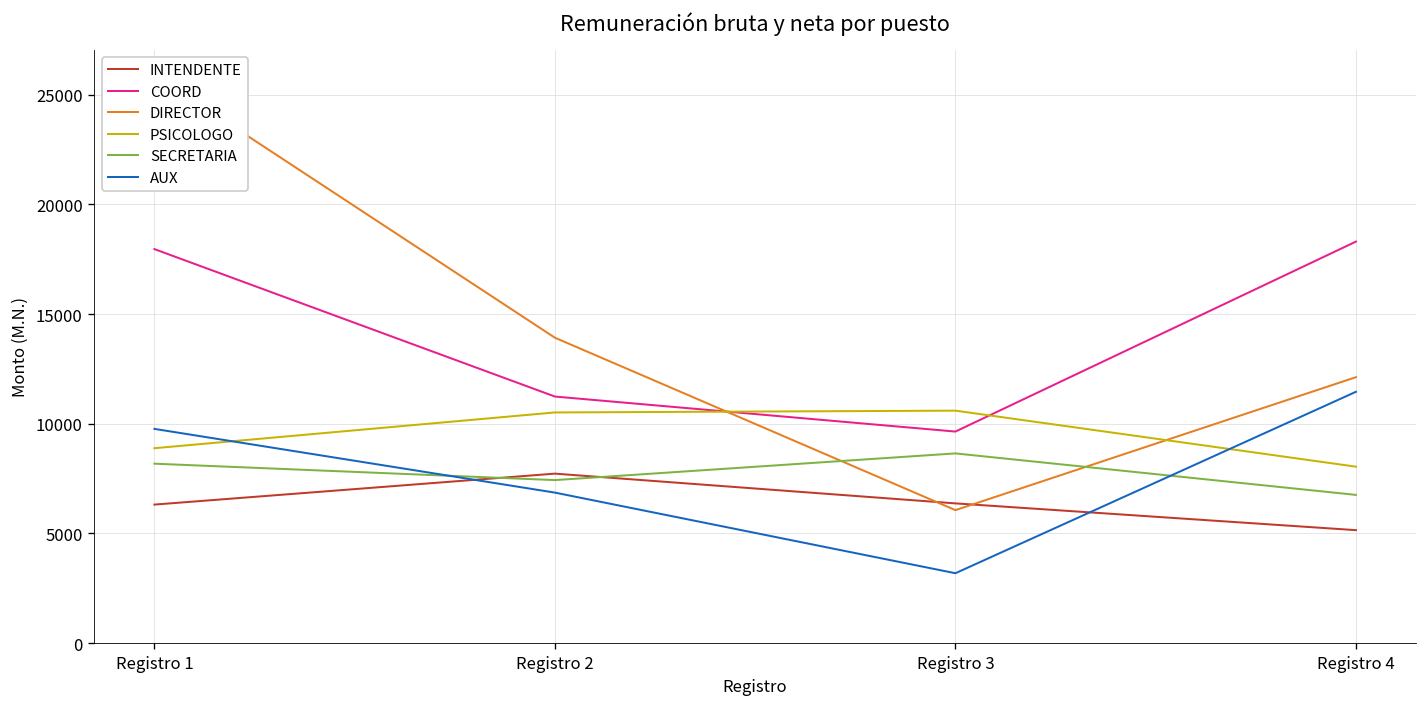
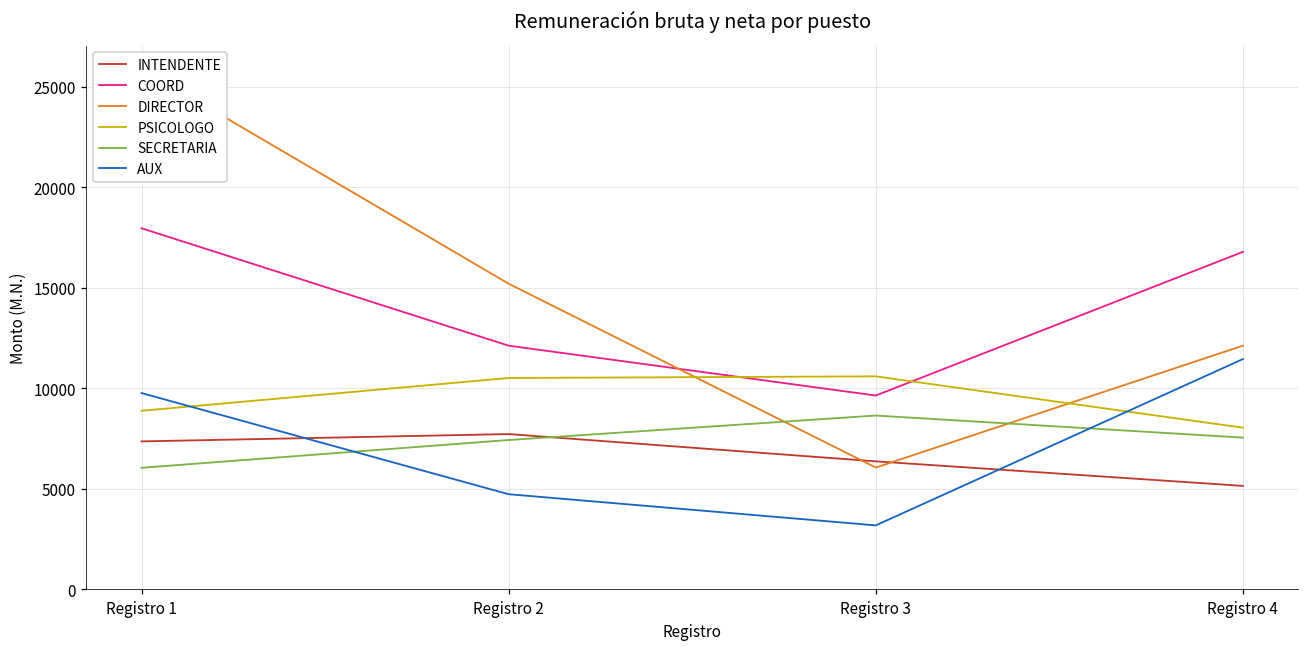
INTENDENTE, Registro 1: 6300 -> 7400
SECRETARIA, Registro 1: 8200 -> 6000
COORD, Registro 2: 11200 -> 12100
DIRECTOR, Registro 2: 13900 -> 15200
AUX, Registro 2: 6900 -> 4700
COORD, Registro 4: 18300 -> 16800
SECRETARIA, Registro 4: 6800 -> 7500
